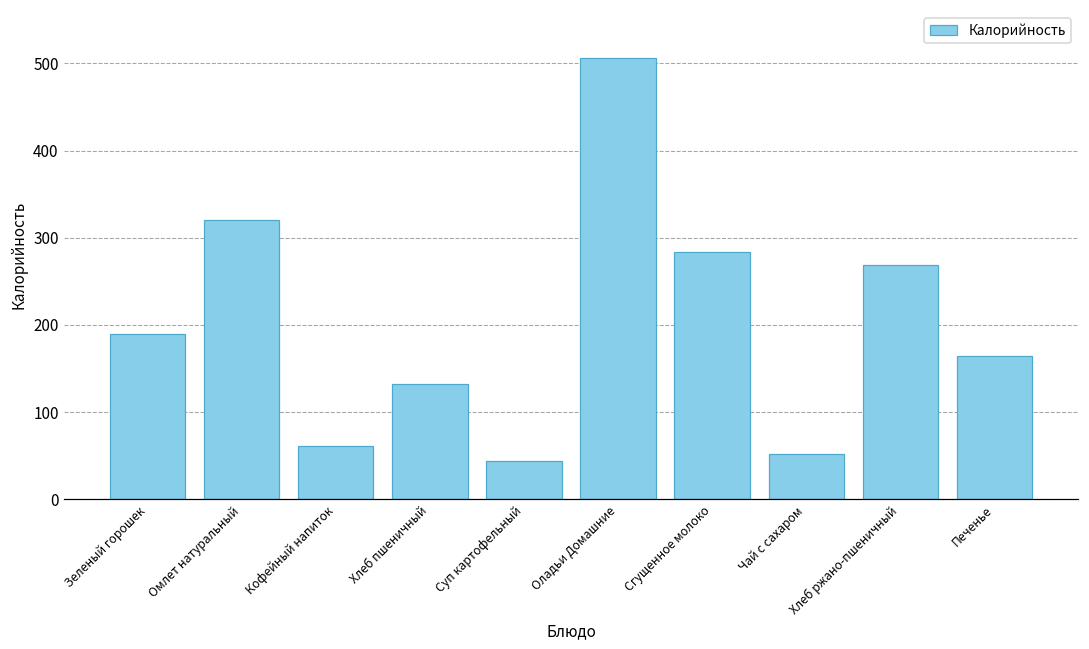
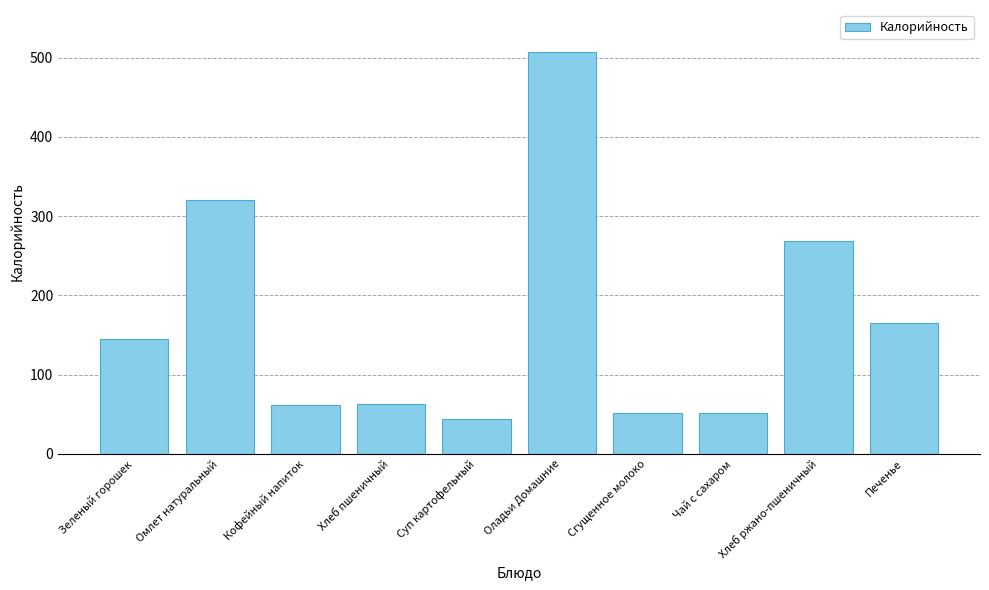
Зеленый горошек: 190 -> 140
Хлеб пшеничный: 130 -> 60
Сгущенное молоко: 280 -> 50
